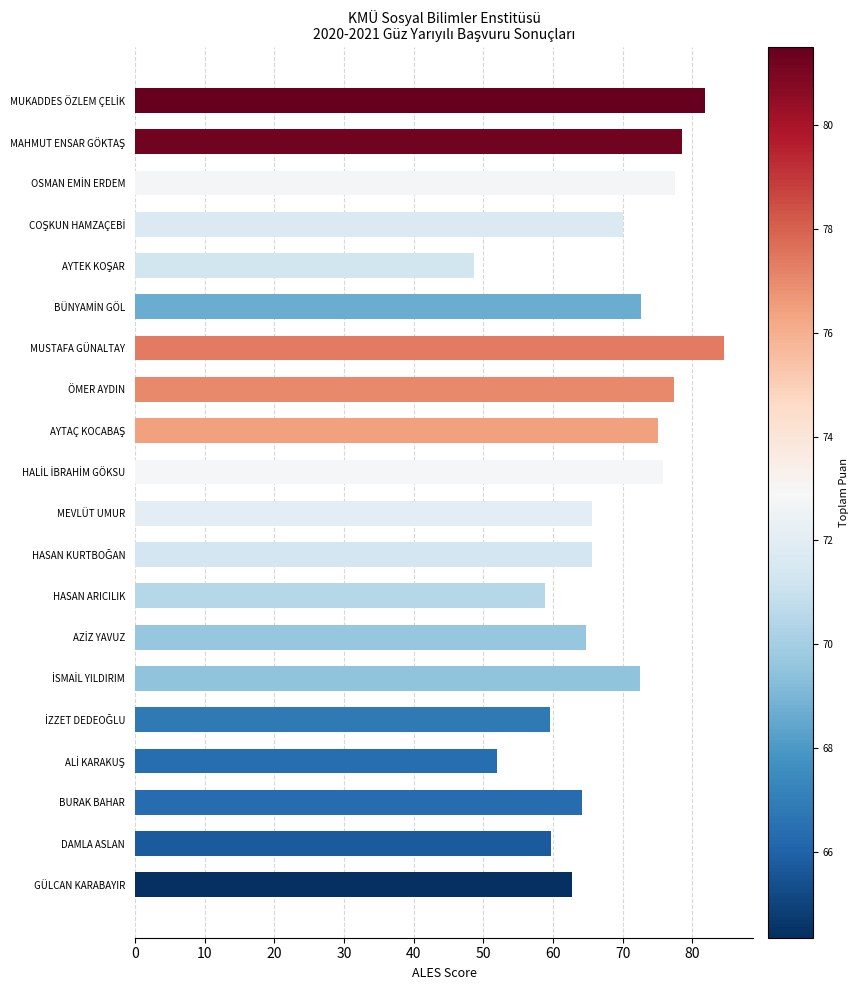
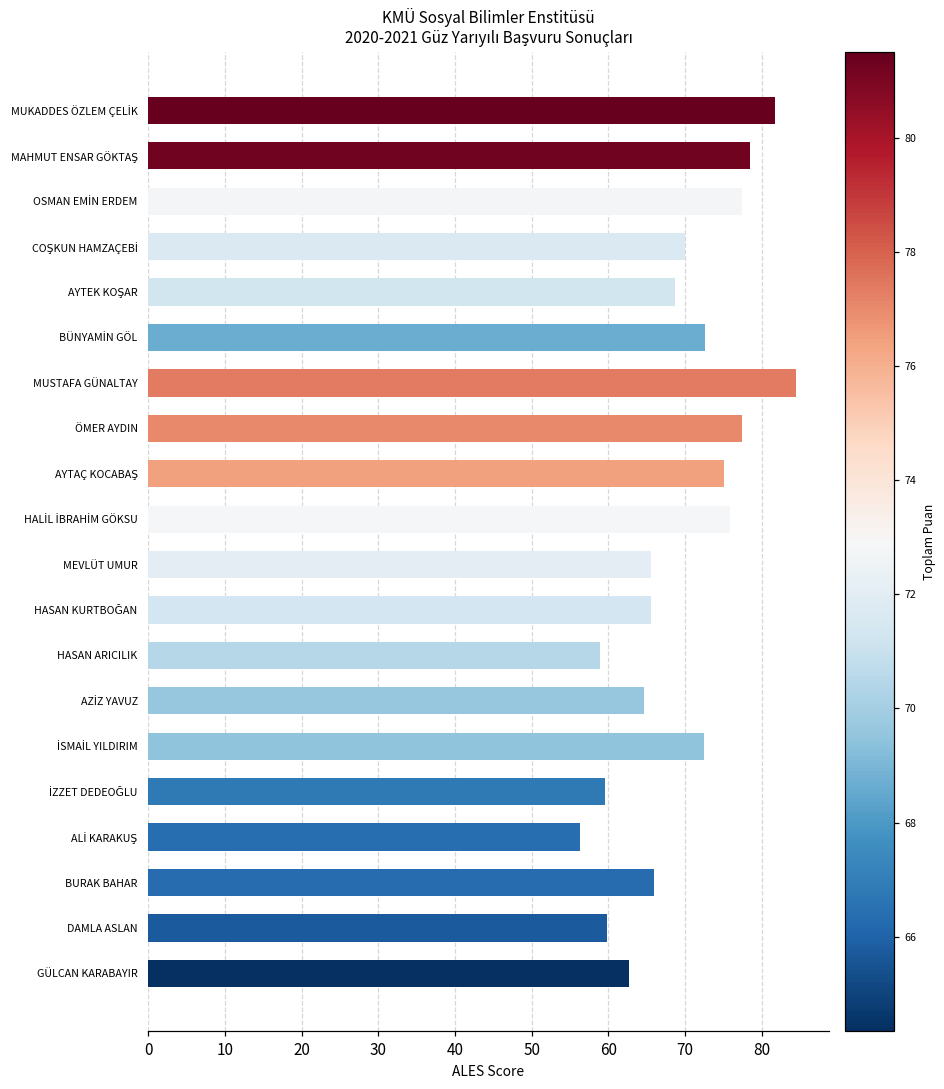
AYTEK KOŞAR: 49 -> 69
ALİ KARAKUŞ: 52 -> 56
BURAK BAHAR: 64 -> 66
